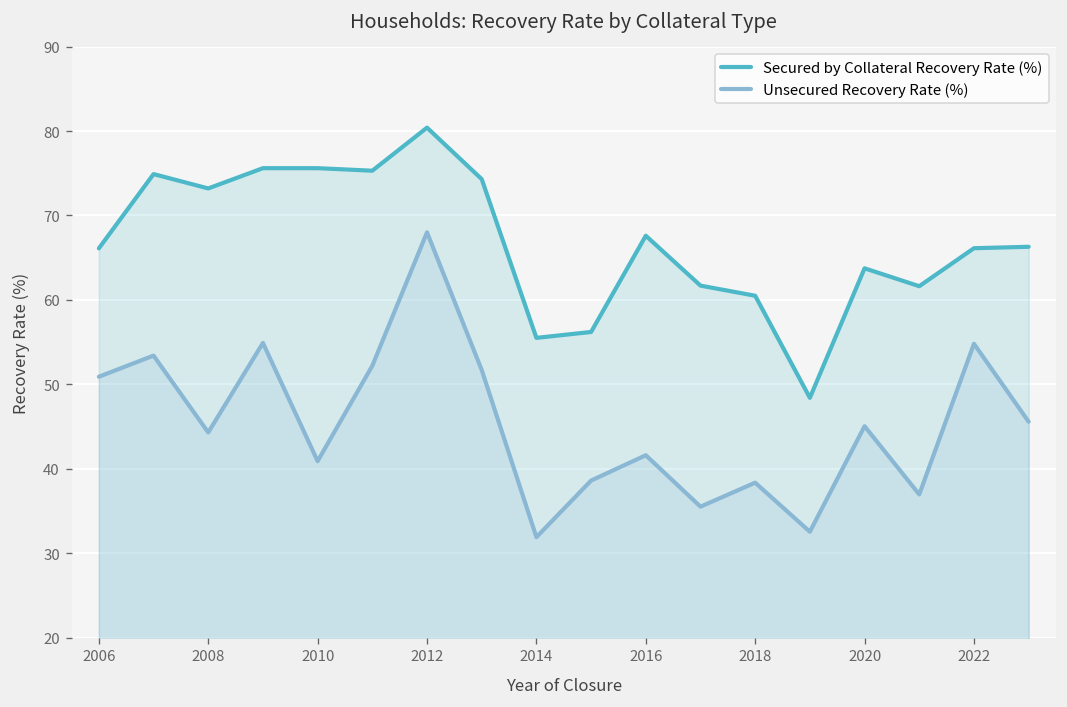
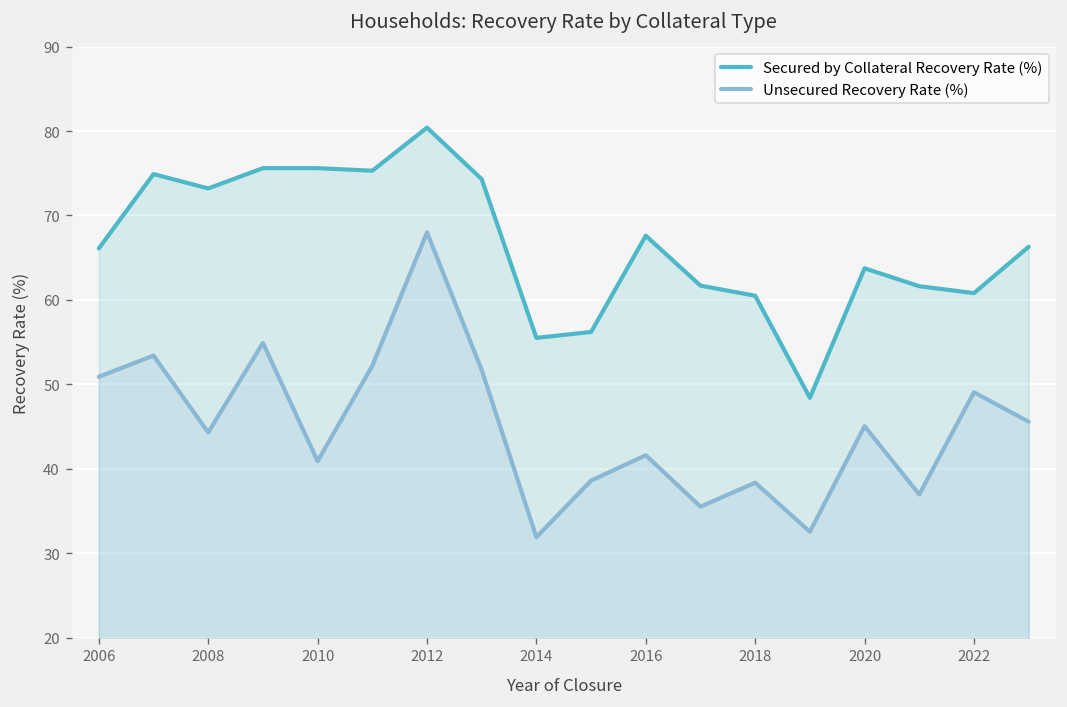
Secured by Collateral Recovery Rate (%), 2022: 66 -> 61
Unsecured Recovery Rate (%), 2022: 55 -> 49
